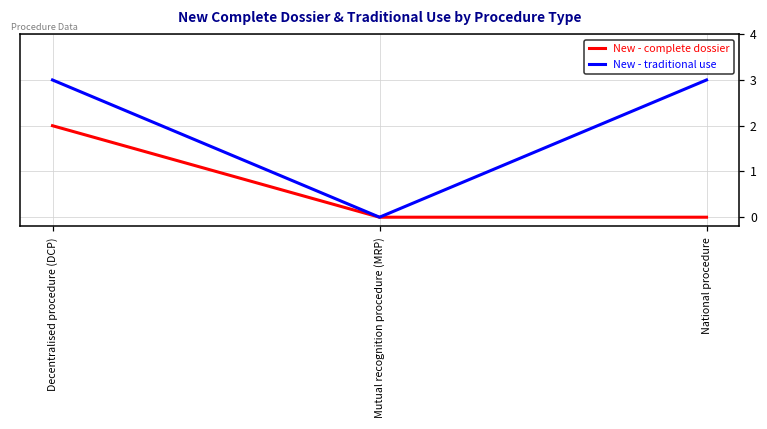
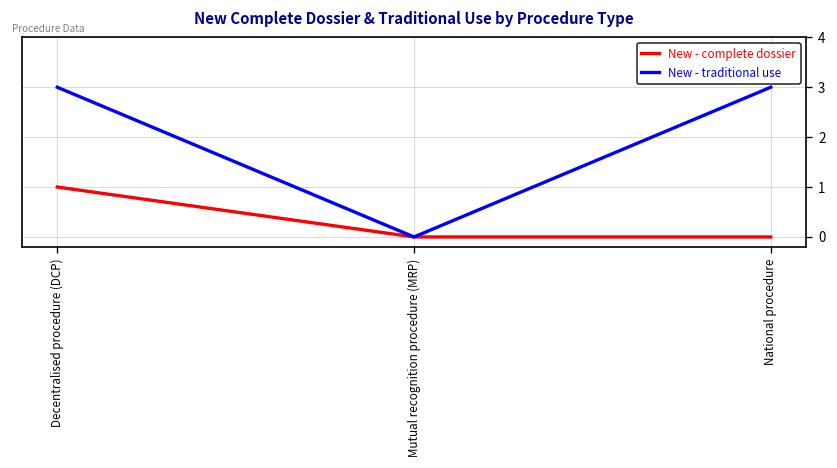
New - complete dossier, Decentralised procedure (DCP): 2 -> 1
